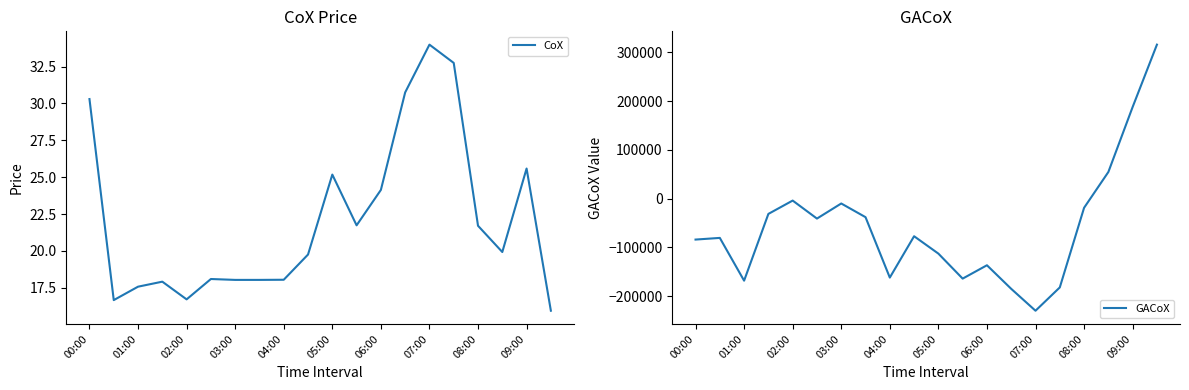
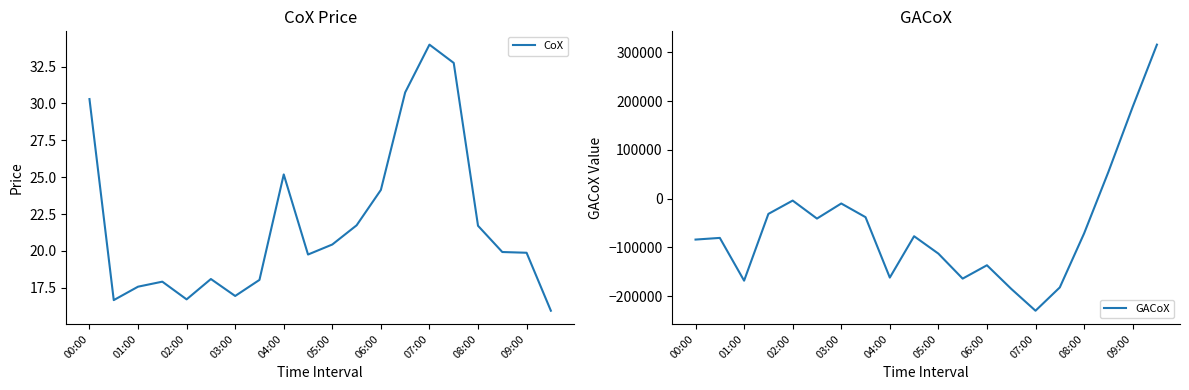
CoX Price, 03:00: 18.0 -> 17.0
CoX Price, 04:00: 18.1 -> 25.2
CoX Price, 05:00: 25.2 -> 20.4
CoX Price, 09:00: 25.6 -> 19.9
GACoX, 08:00: -20000 -> -70000
